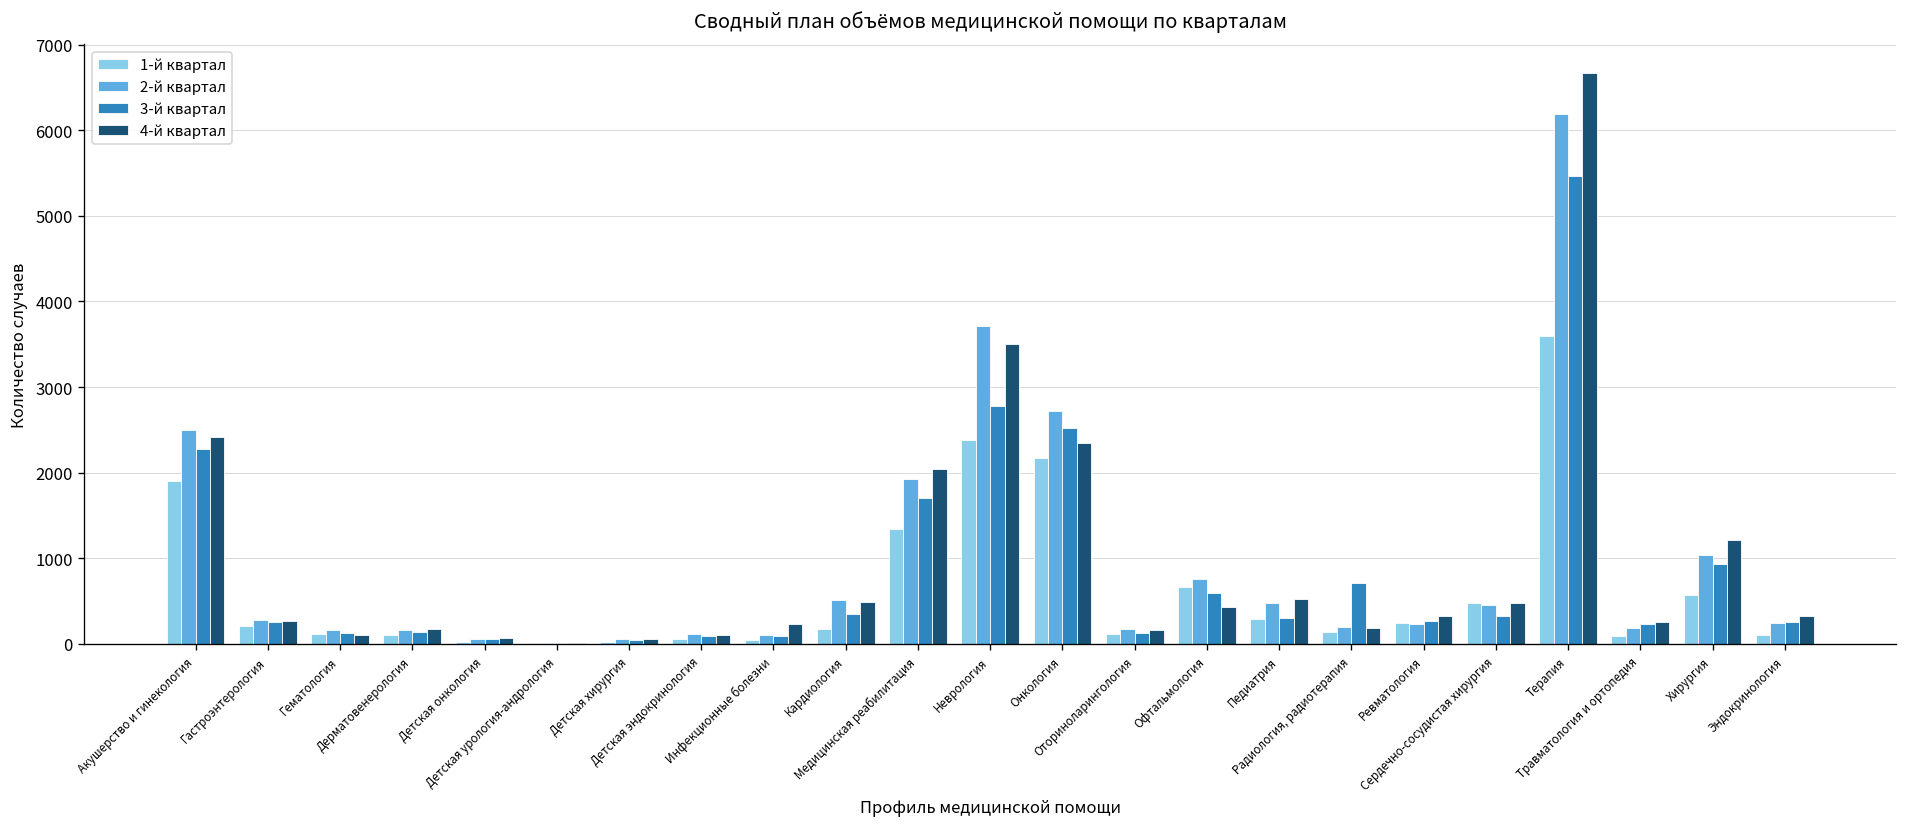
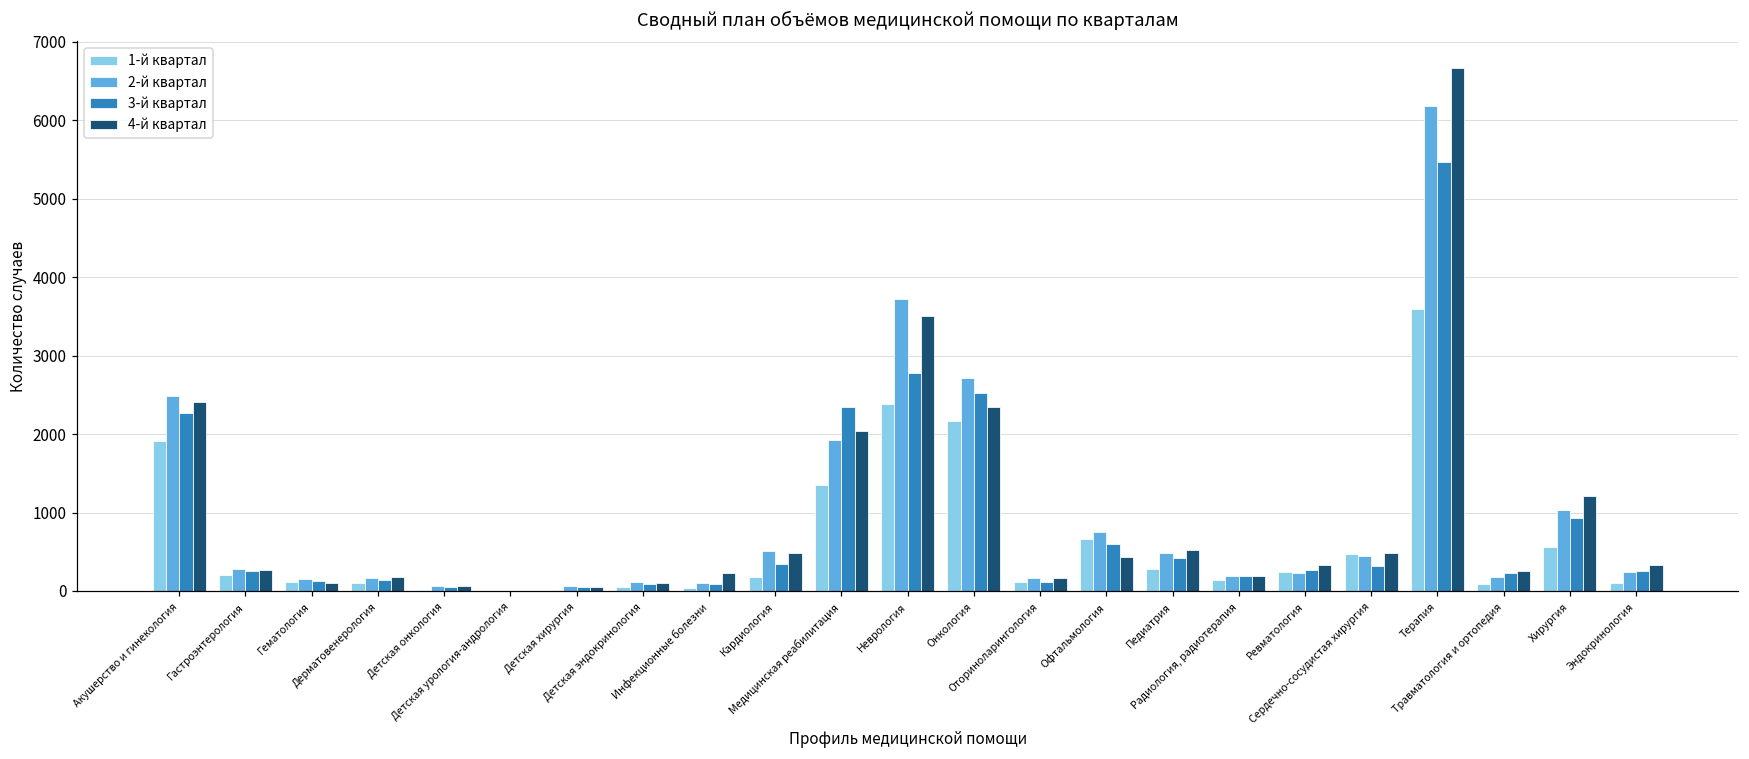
3-й квартал, Медицинская реабилитация: 1700 -> 2300
3-й квартал, Педиатрия: 300 -> 400
3-й квартал, Радиология, радиотерапия: 700 -> 200
